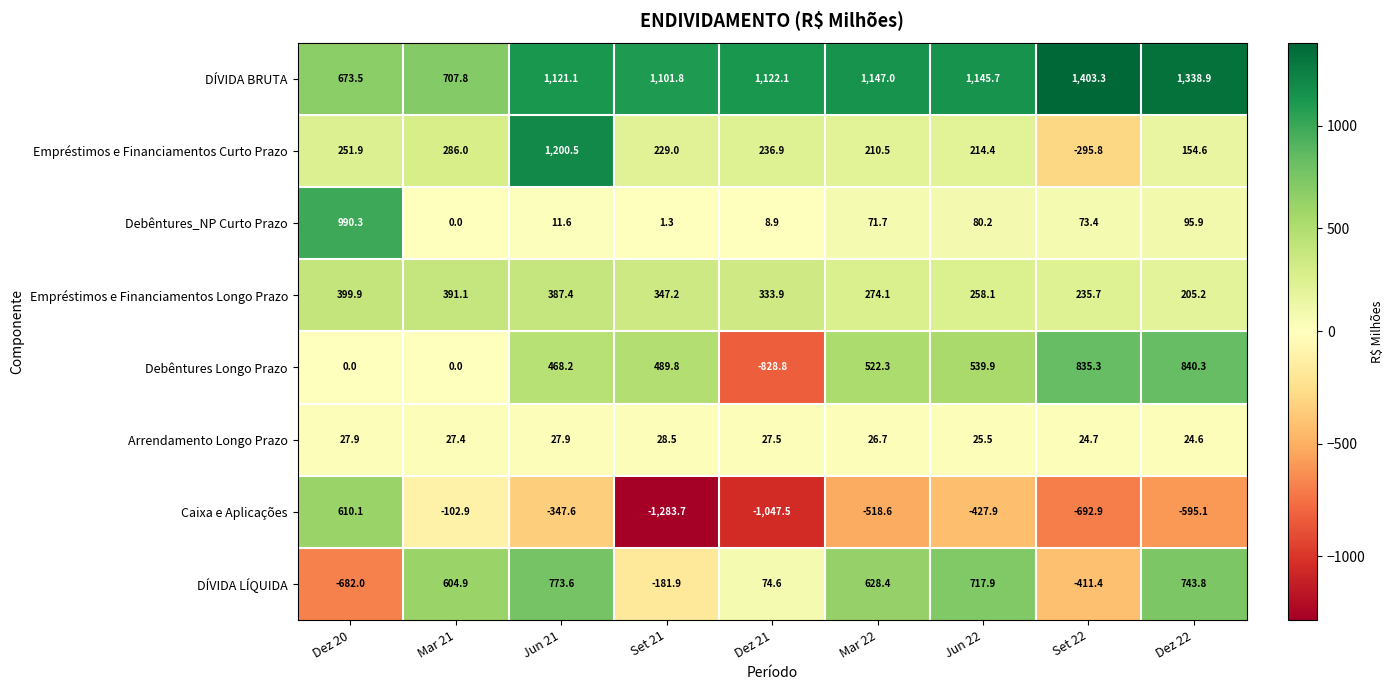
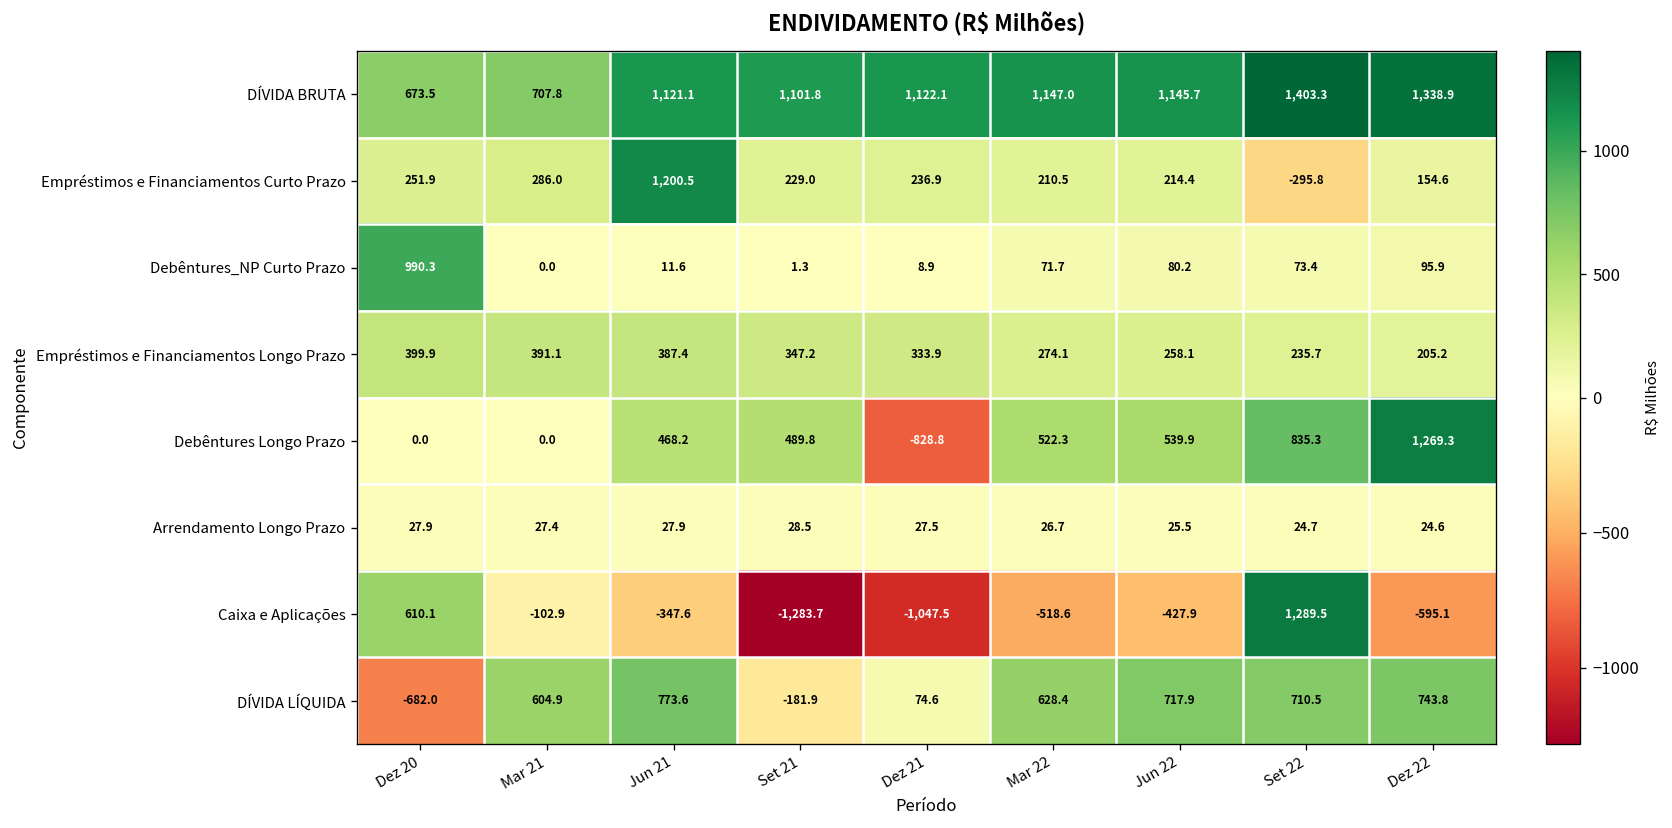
Debêntures Longo Prazo, Dez 22: 840.3 -> 1,269.3
Caixa e Aplicações, Set 22: -692.9 -> 1,289.5
DÍVIDA LÍQUIDA, Set 22: -411.4 -> 710.5
